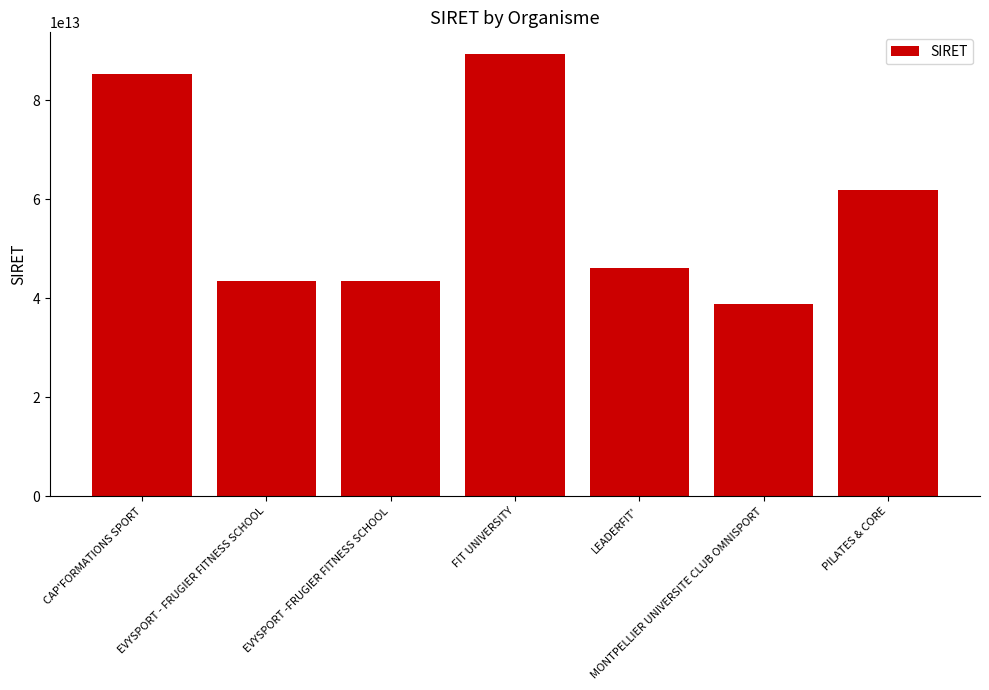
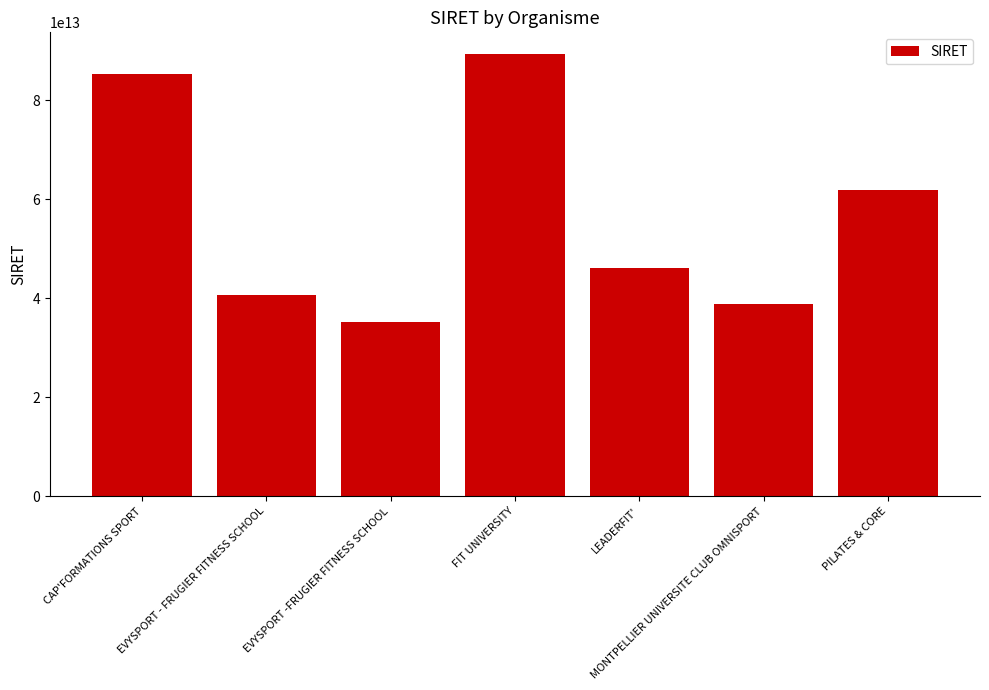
EVYSPORT - FRUGIER FITNESS SCHOOL: 43000000000000 -> 41000000000000
EVYSPORT -FRUGIER FITNESS SCHOOL: 43000000000000 -> 35000000000000
